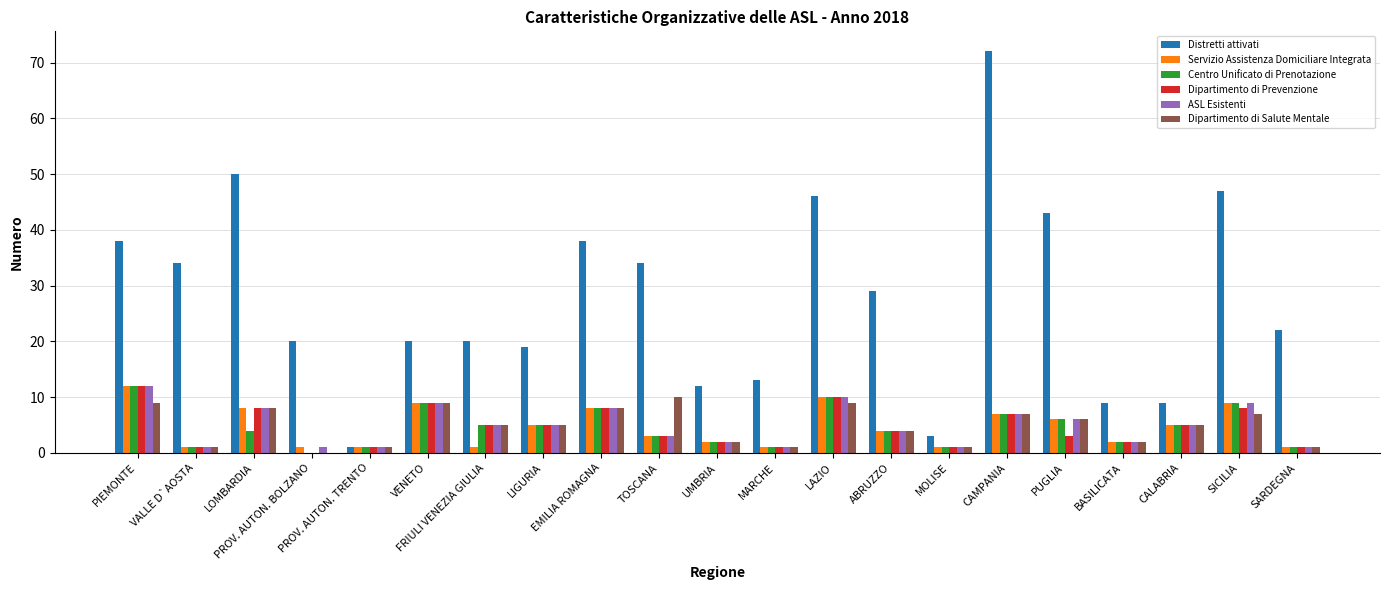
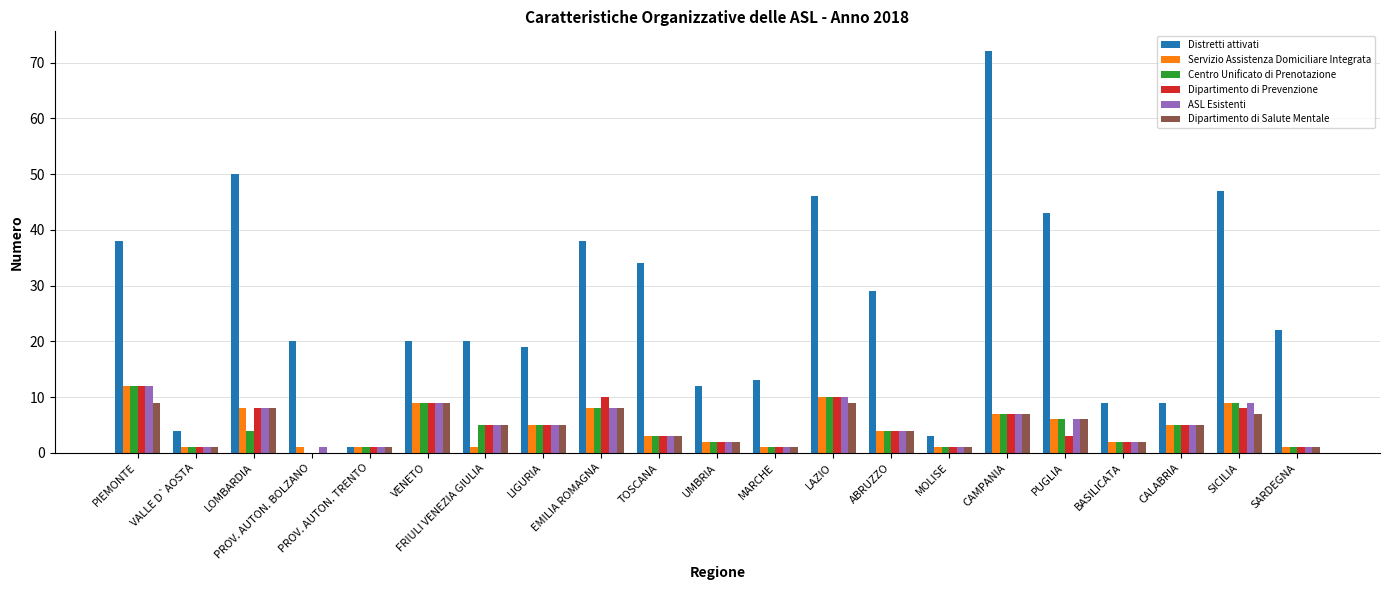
Distretti attivati, VALLE D`AOSTA: 34 -> 4
Dipartimento di Prevenzione, EMILIA ROMAGNA: 8 -> 10
Dipartimento di Salute Mentale, TOSCANA: 10 -> 3
